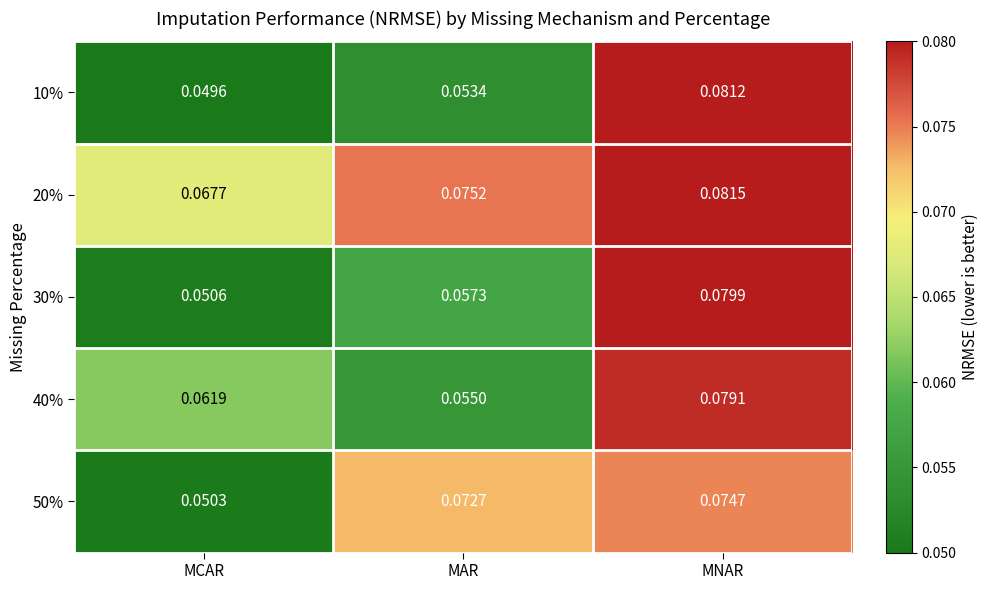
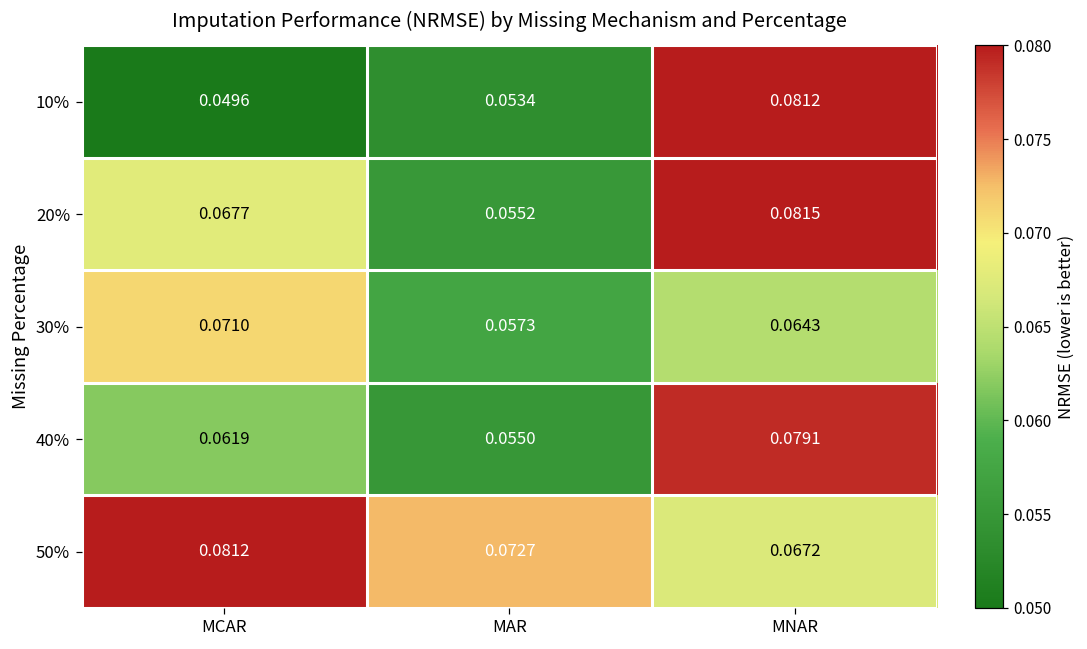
20%, MAR: 0.0752 -> 0.0552
30%, MCAR: 0.0506 -> 0.0710
30%, MNAR: 0.0799 -> 0.0643
50%, MCAR: 0.0503 -> 0.0812
50%, MNAR: 0.0747 -> 0.0672
